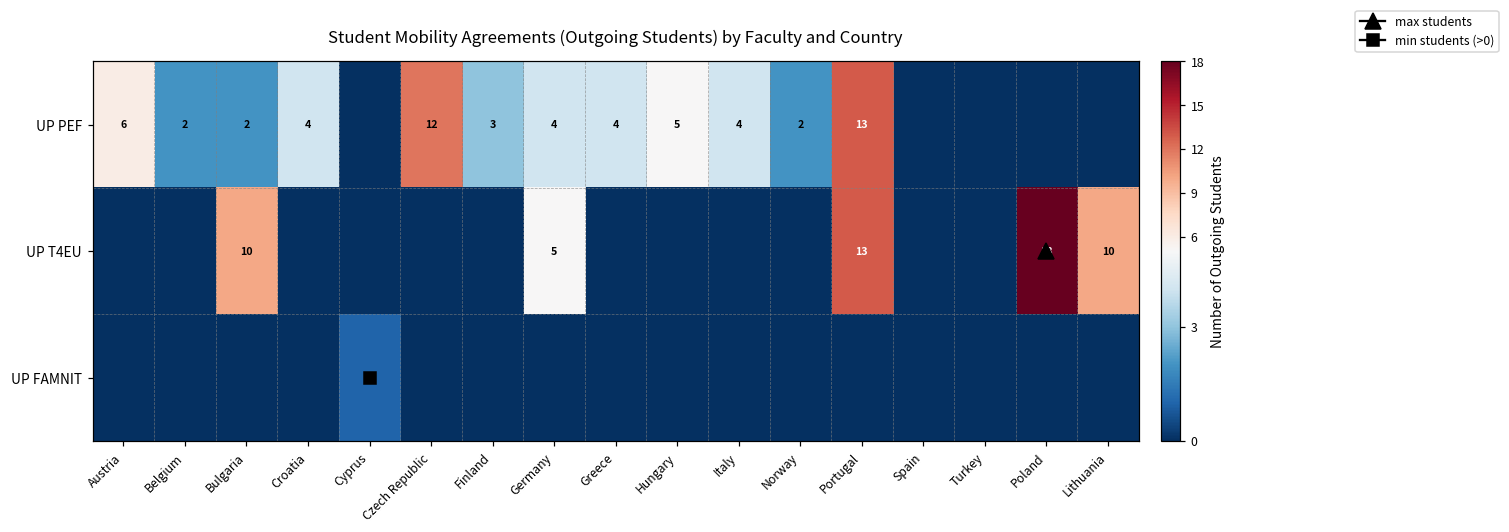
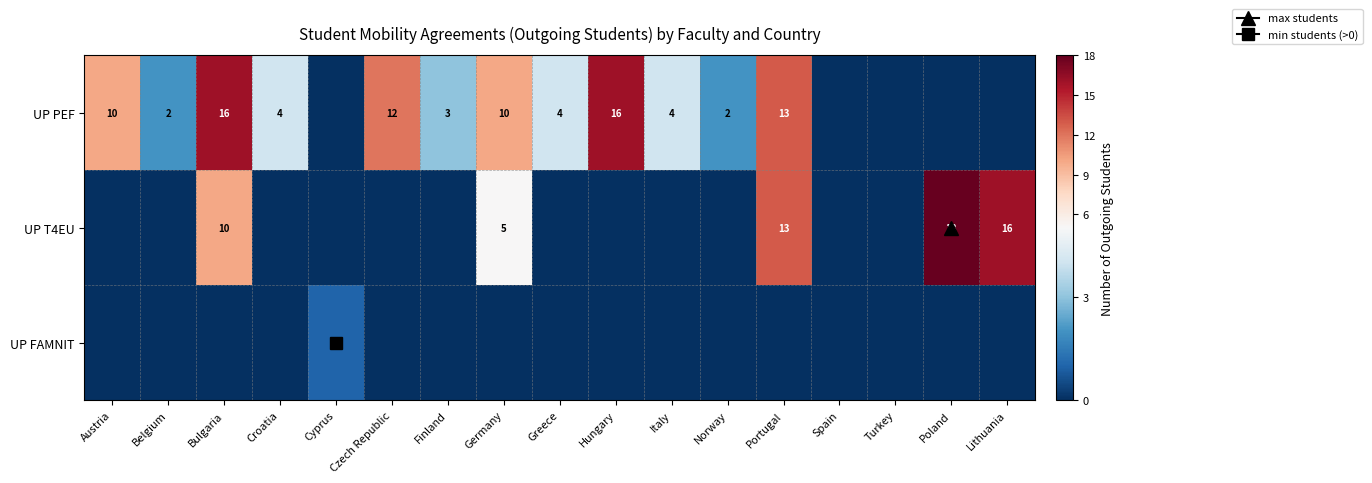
UP PEF, Austria: 6 -> 10
UP PEF, Bulgaria: 2 -> 16
UP PEF, Germany: 4 -> 10
UP PEF, Hungary: 5 -> 16
UP T4EU, Lithuania: 10 -> 16
